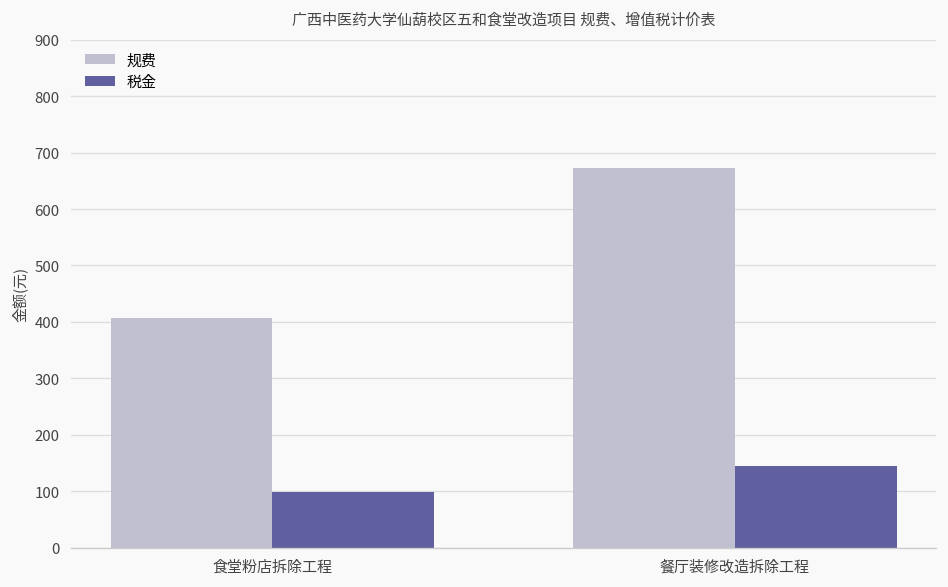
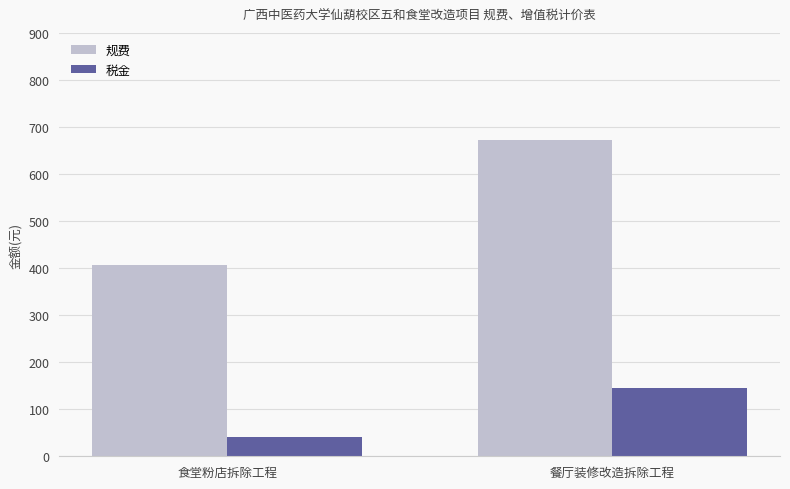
税金, 食堂粉店拆除工程: 100 -> 40
